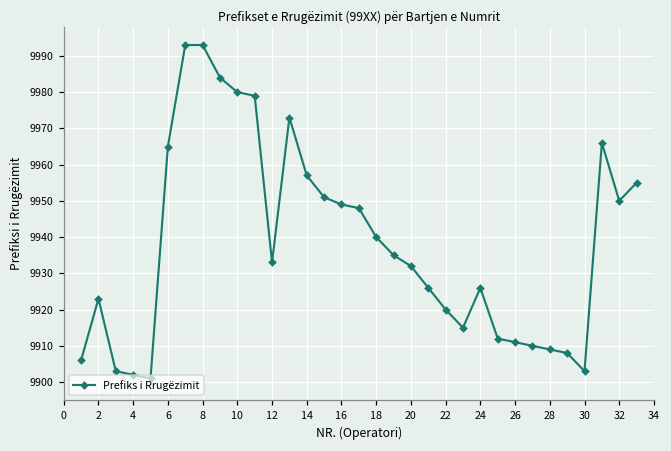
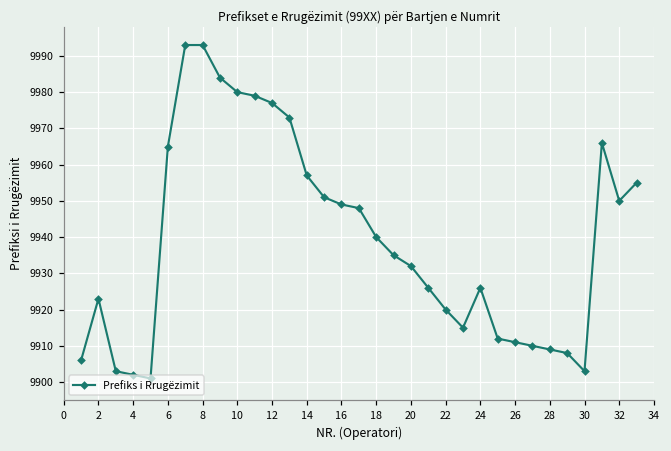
12: 9933 -> 9977
